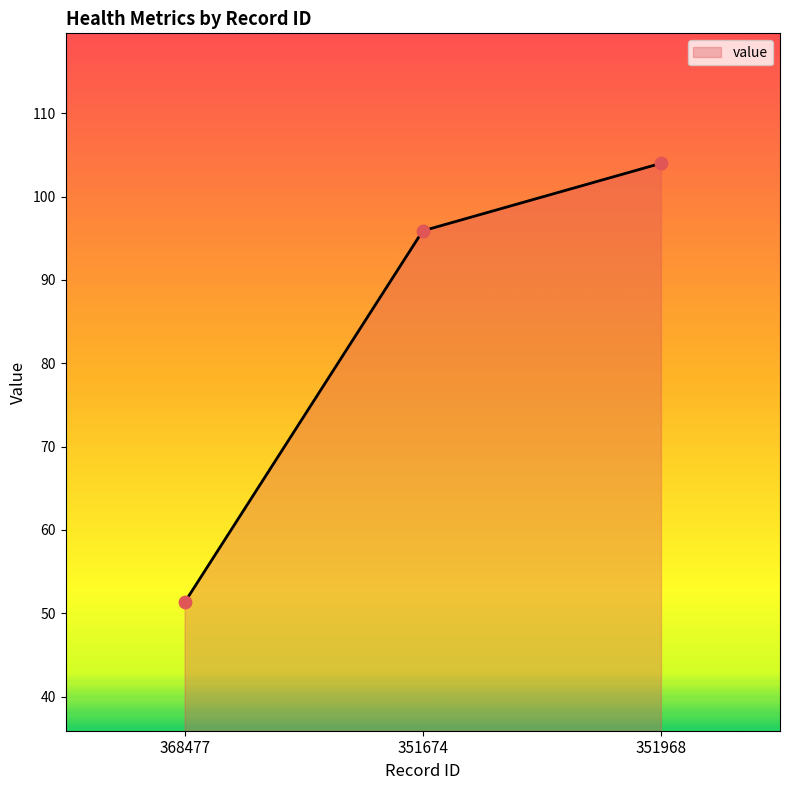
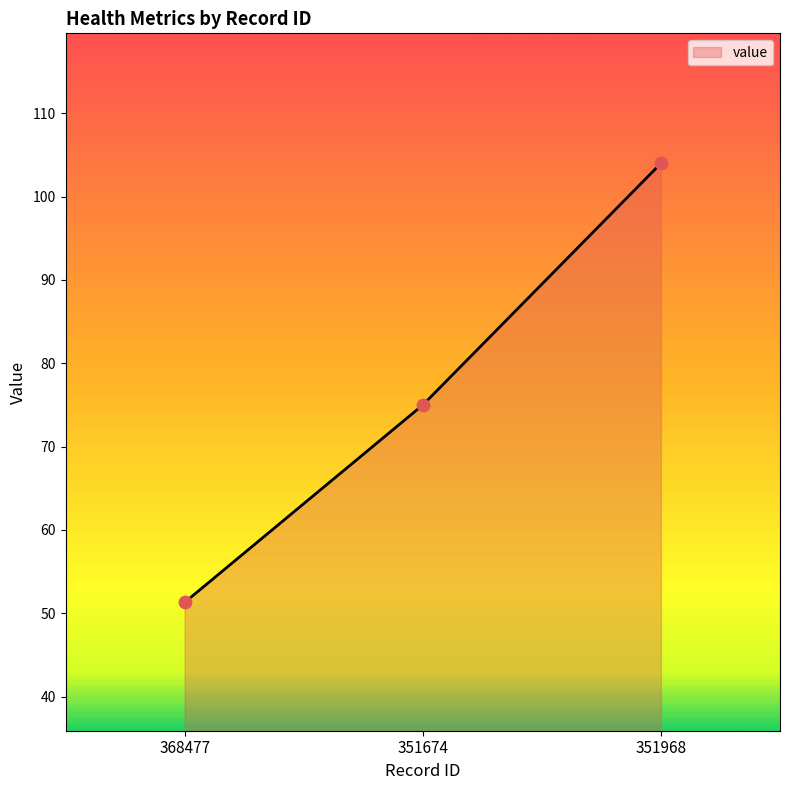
351674: 96 -> 75
